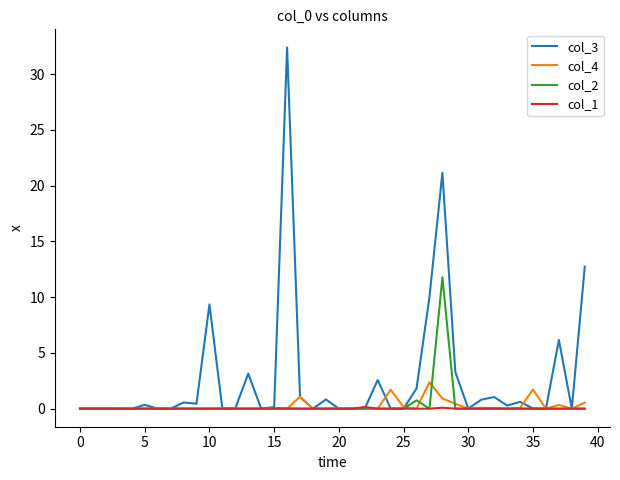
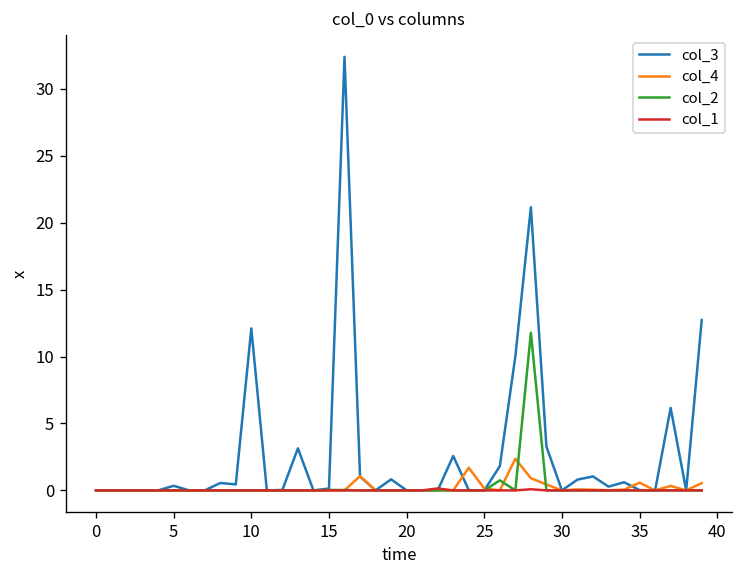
col_3, 10: 9.3 -> 12.1
col_4, 35: 1.7 -> 0.6
